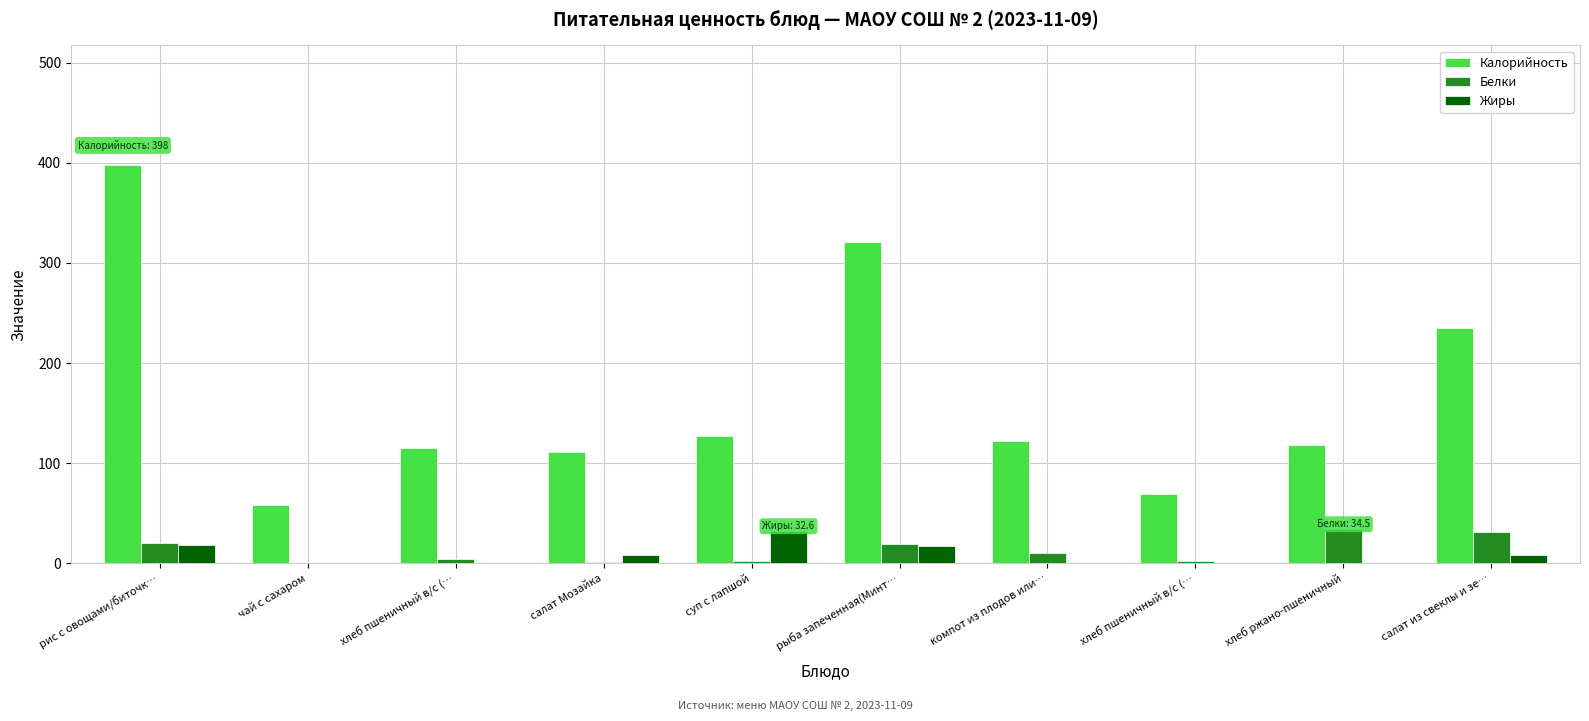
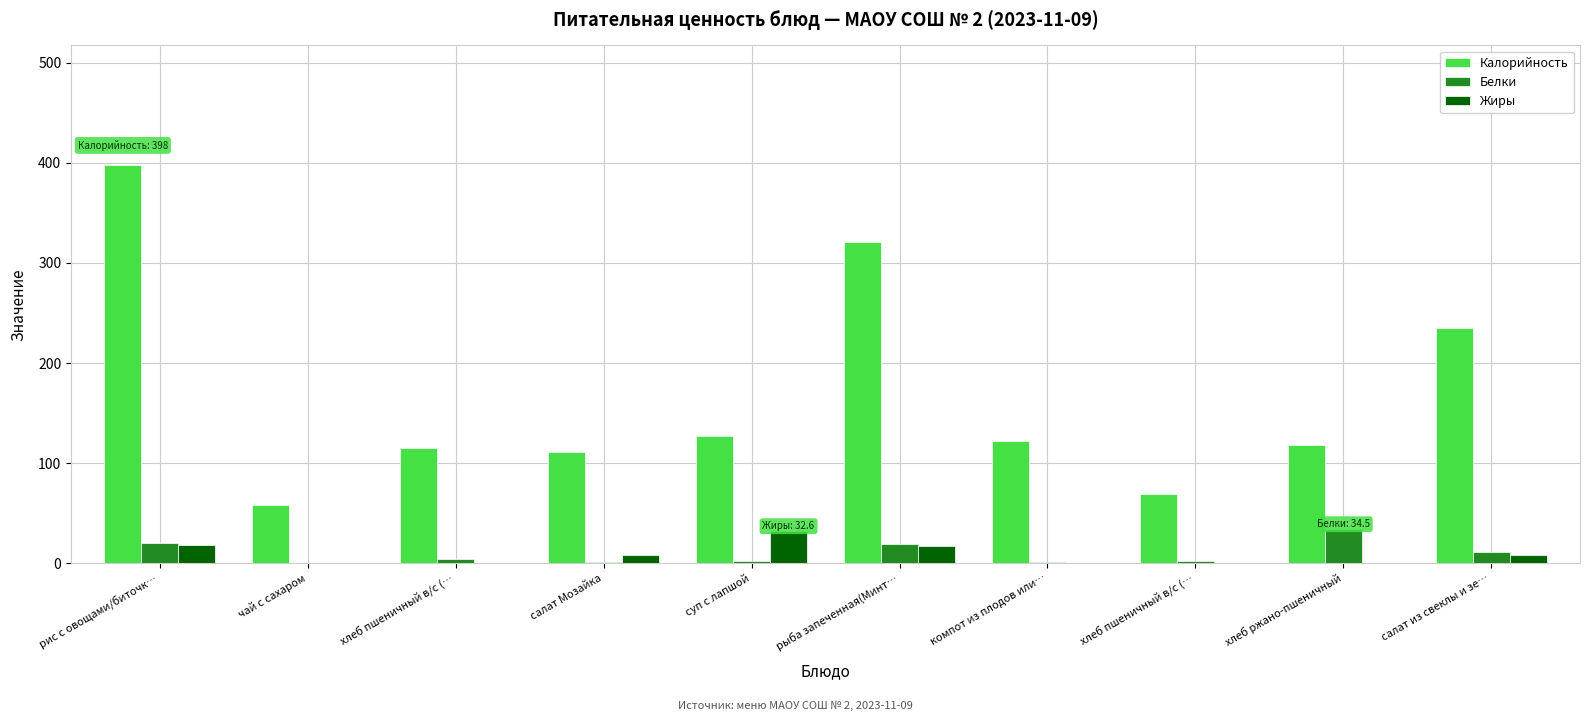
Белки, компот из плодов или…: 10 -> 1
Белки, салат из свеклы и зе…: 31 -> 12
